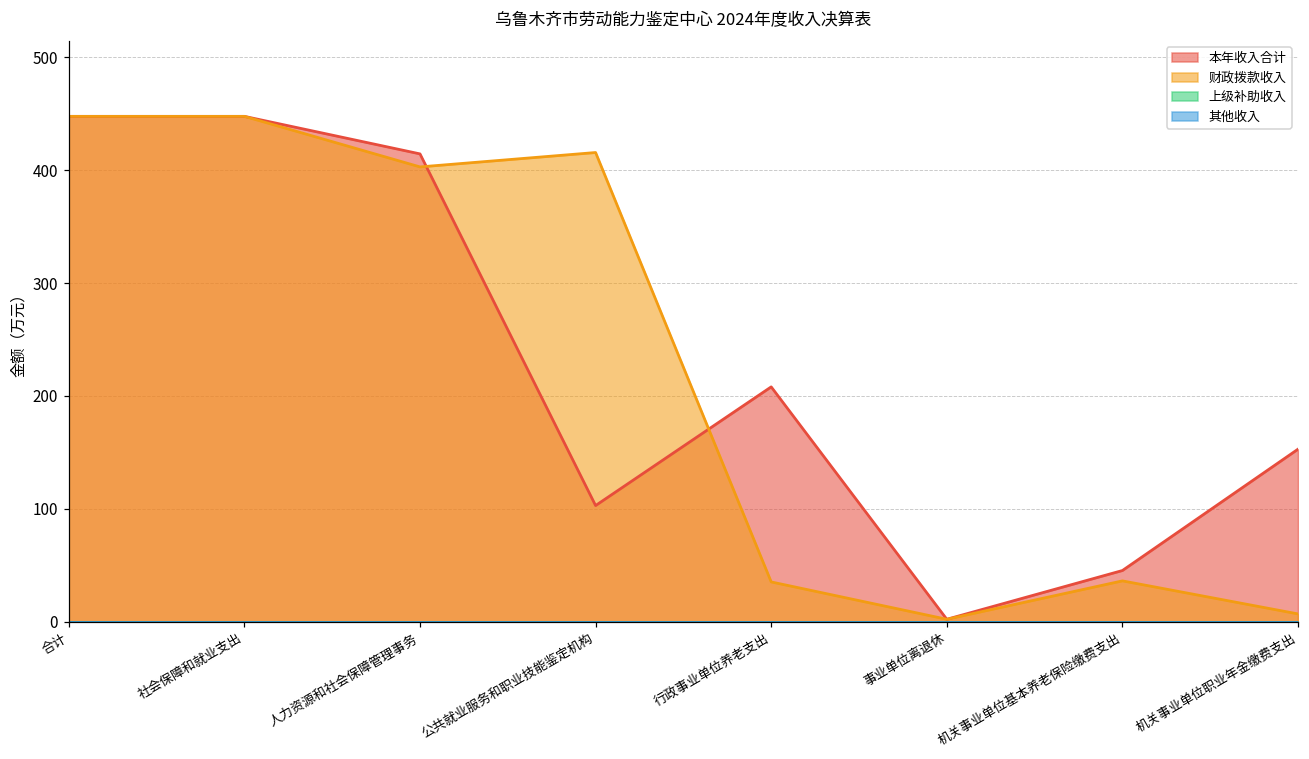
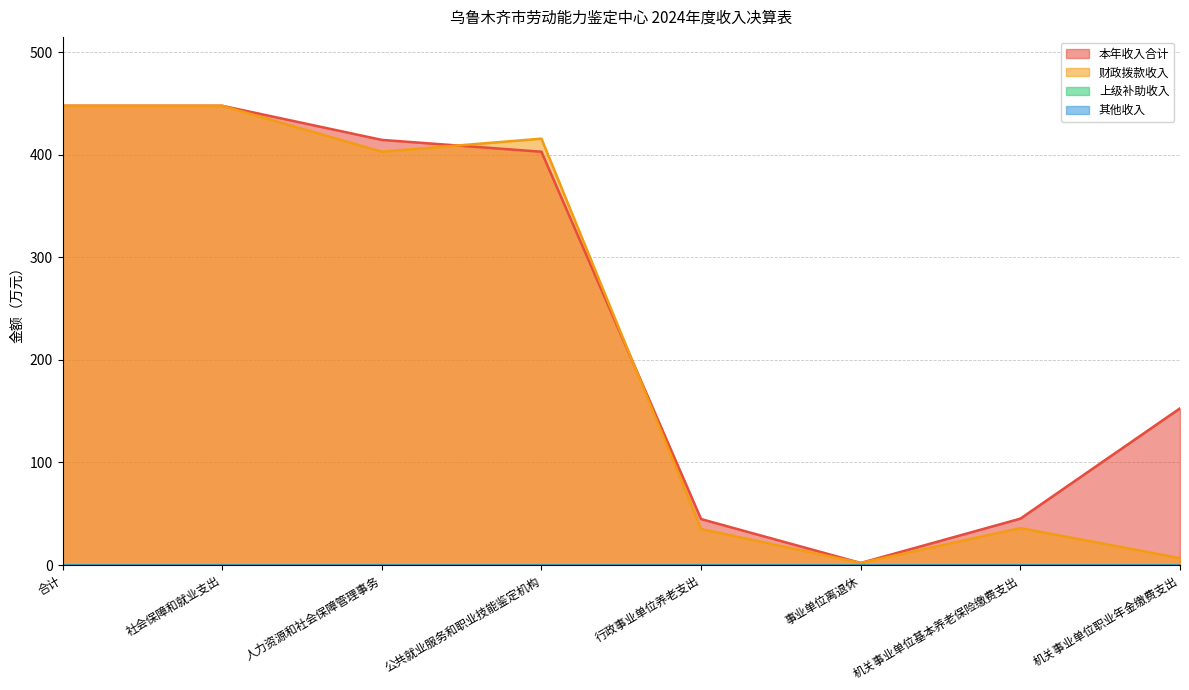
本年收入合计, 公共就业服务和职业技能鉴定机构: 103 -> 403
本年收入合计, 行政事业单位养老支出: 208 -> 45
